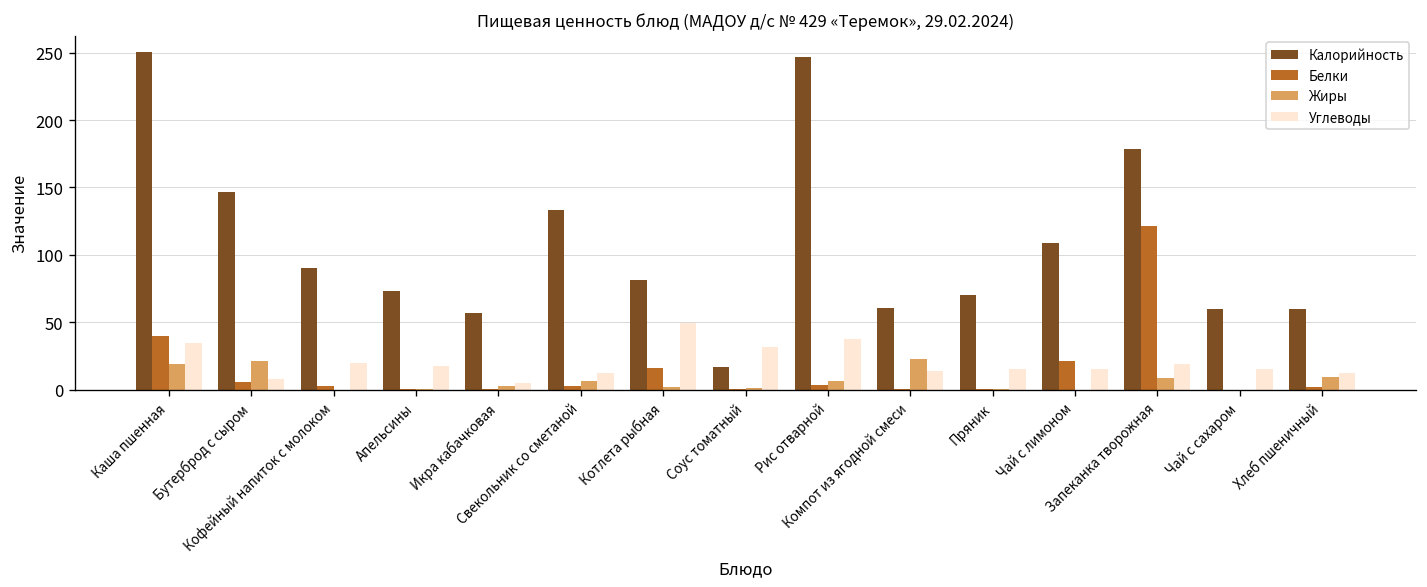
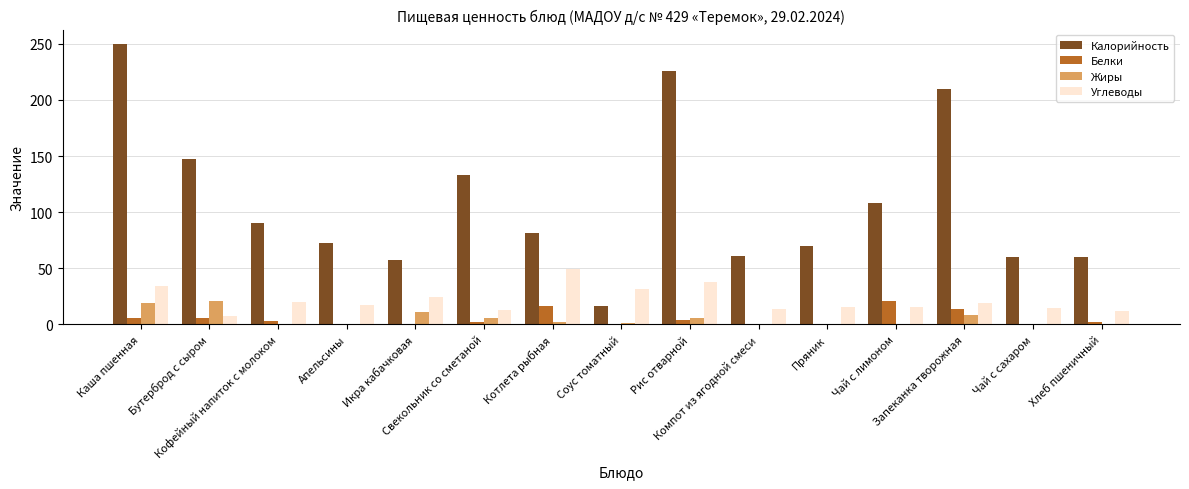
Белки, Каша пшенная: 40 -> 6
Жиры, Икра кабачковая: 3 -> 11
Углеводы, Икра кабачковая: 5 -> 25
Калорийность, Рис отварной: 247 -> 226
Жиры, Компот из ягодной смеси: 23 -> 0
Калорийность, Запеканка творожная: 179 -> 210
Белки, Запеканка творожная: 121 -> 14
Жиры, Хлеб пшеничный: 9 -> 0
